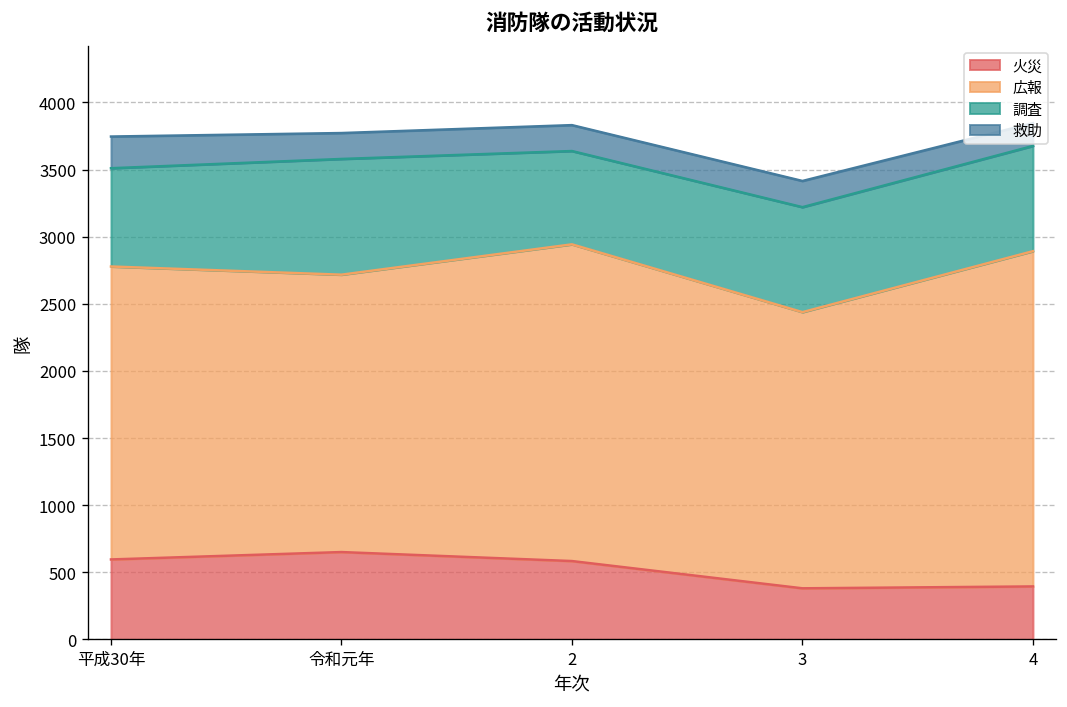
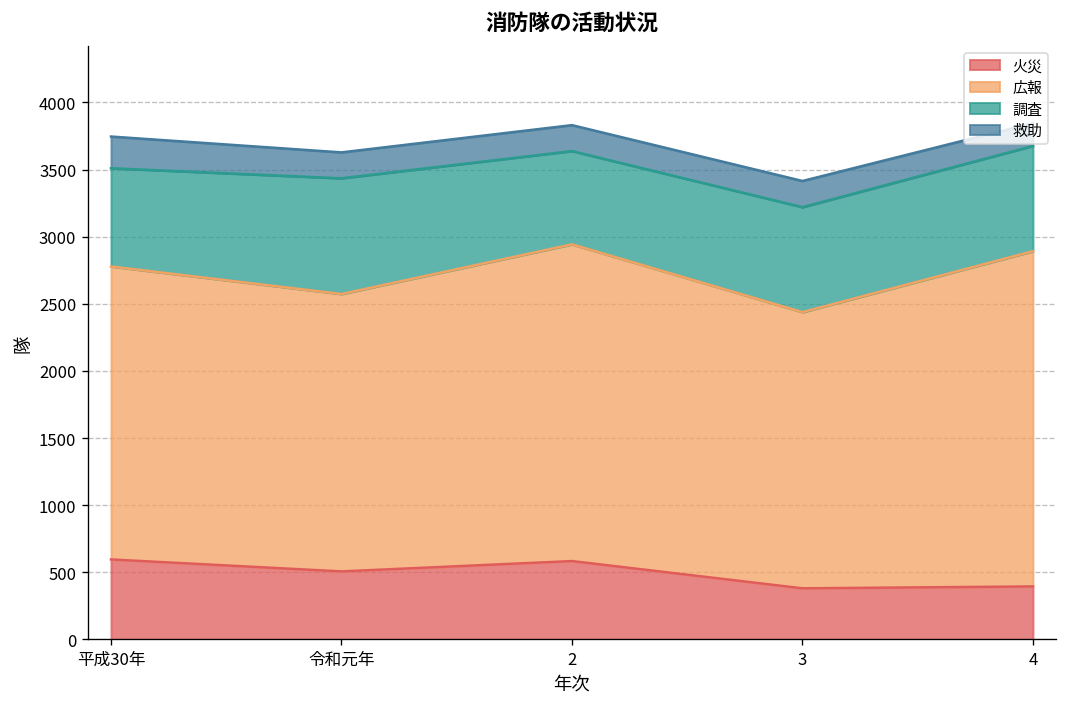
火災, 令和元年: 650 -> 510
